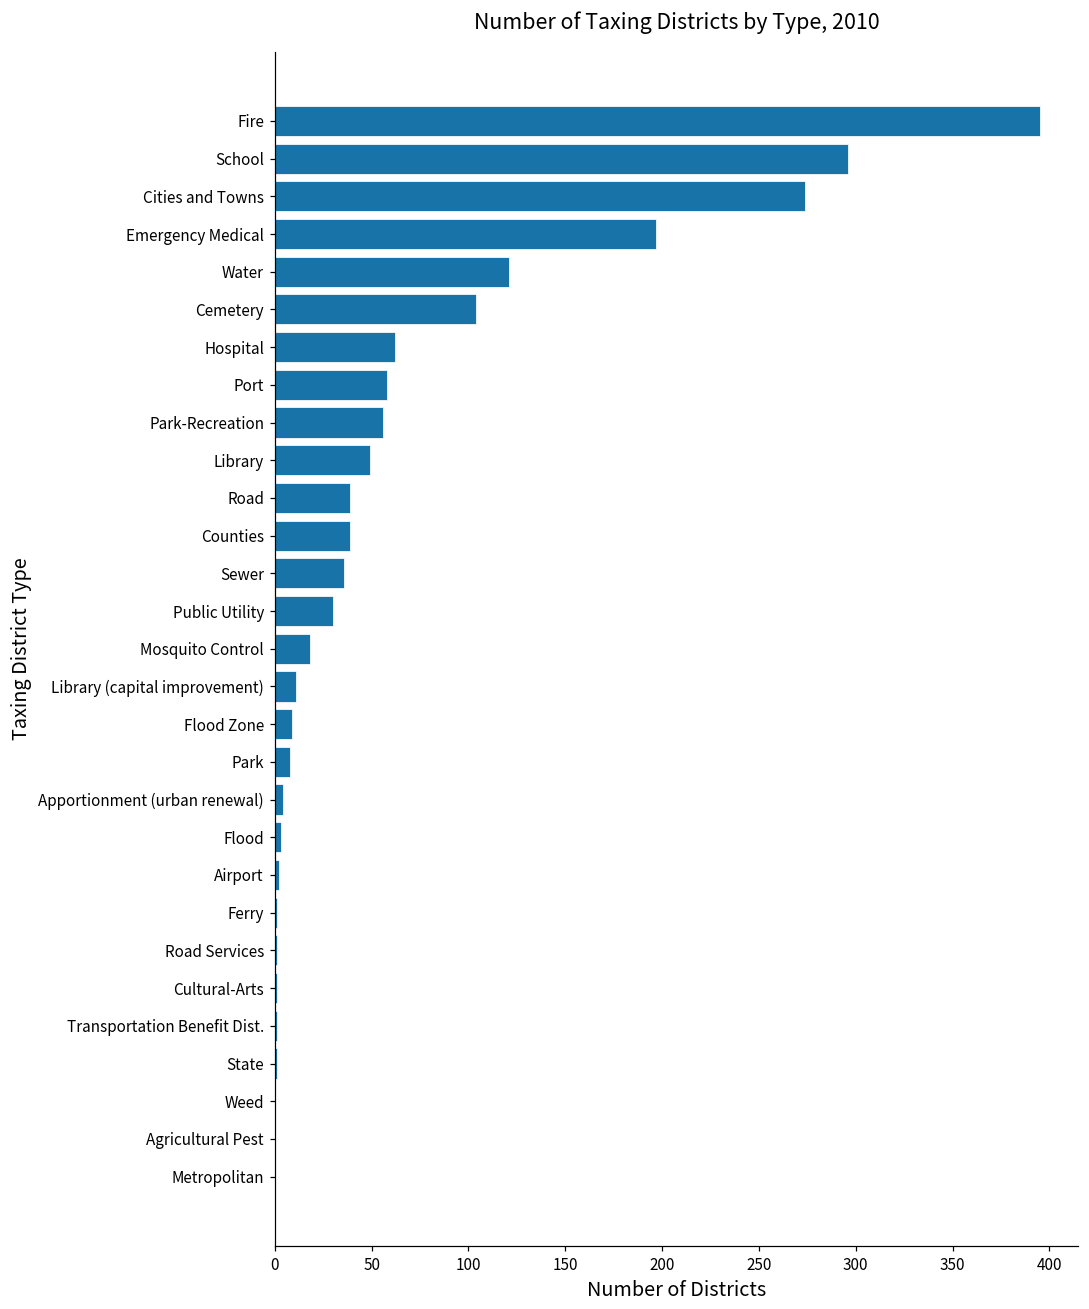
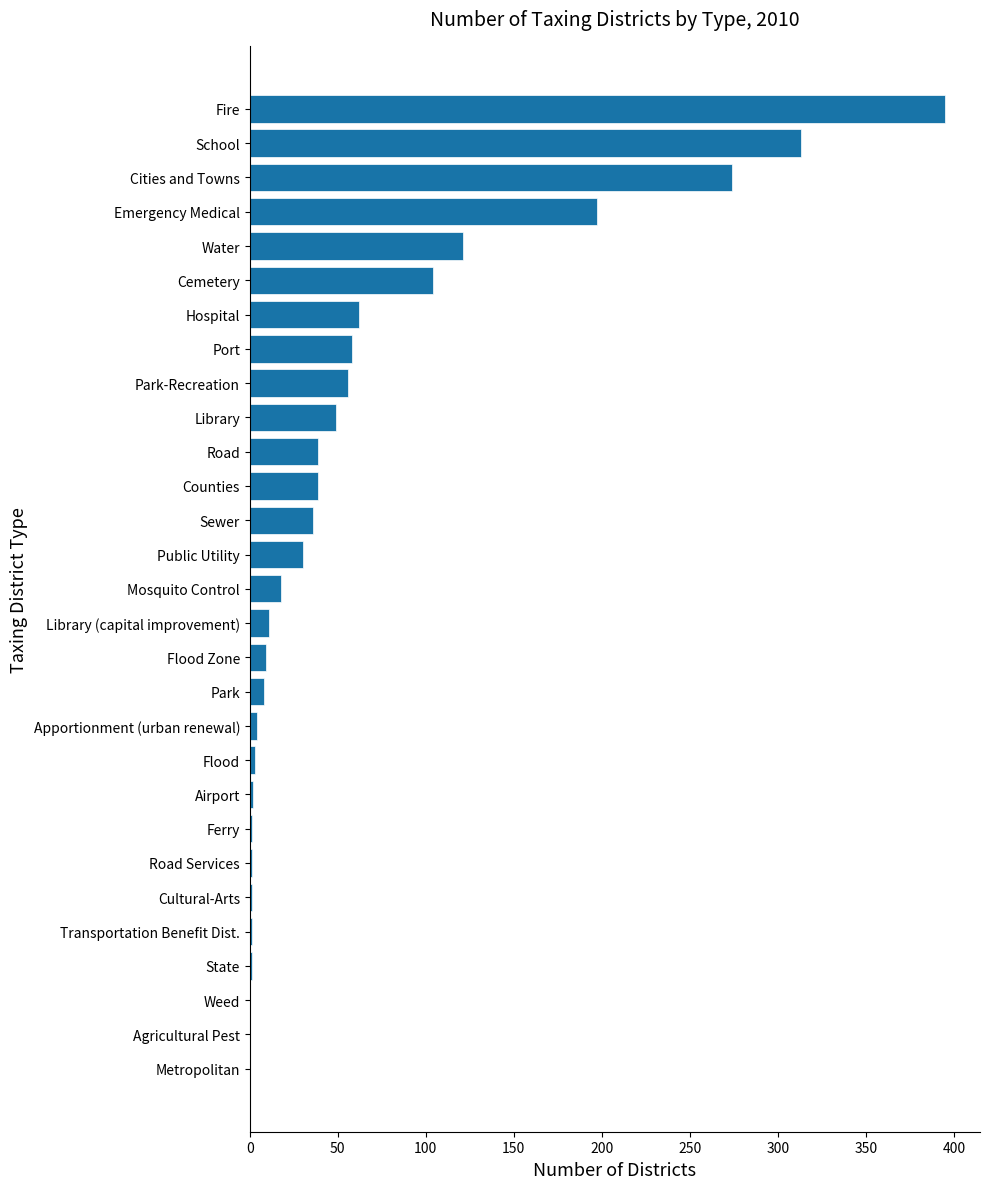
School: 296 -> 313
